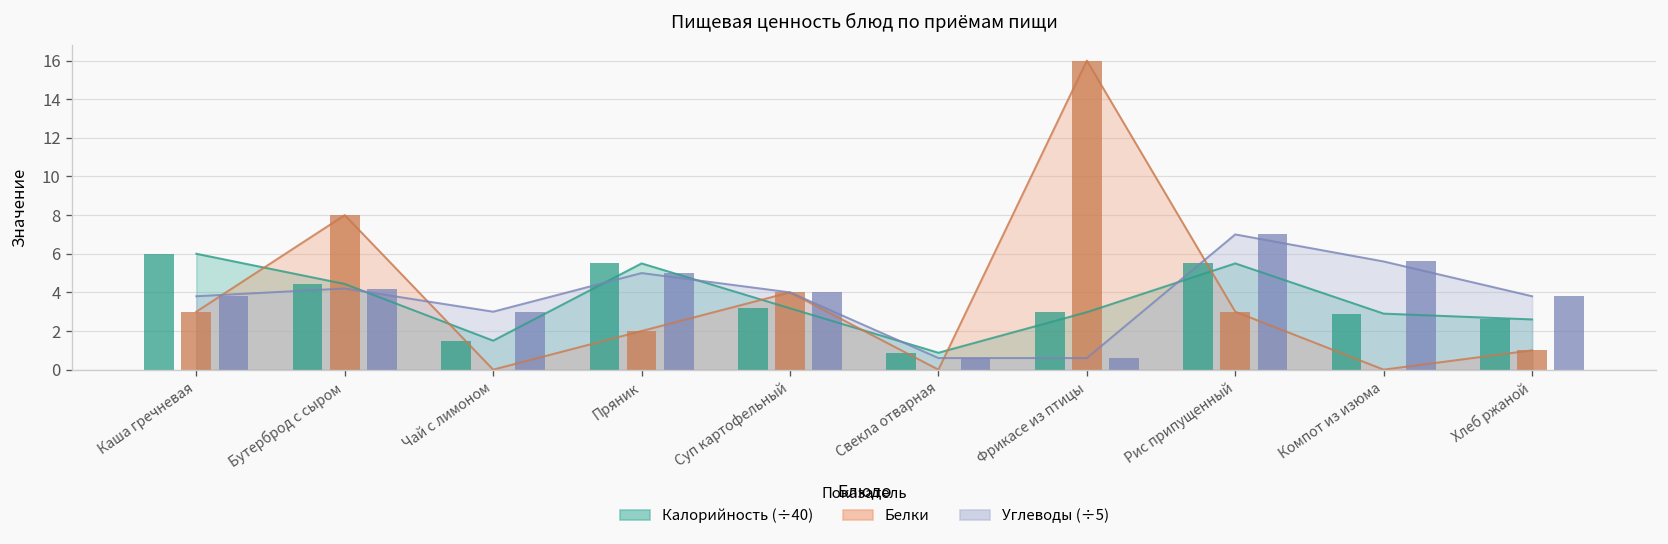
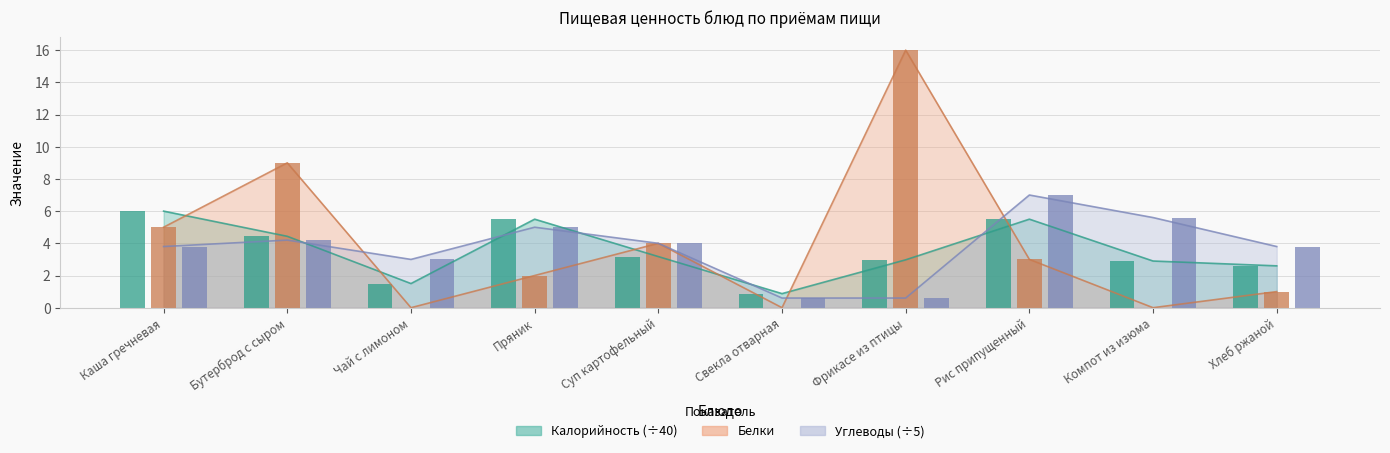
Белки, Каша гречневая: 3 -> 5
Белки, Бутерброд с сыром: 8 -> 9
